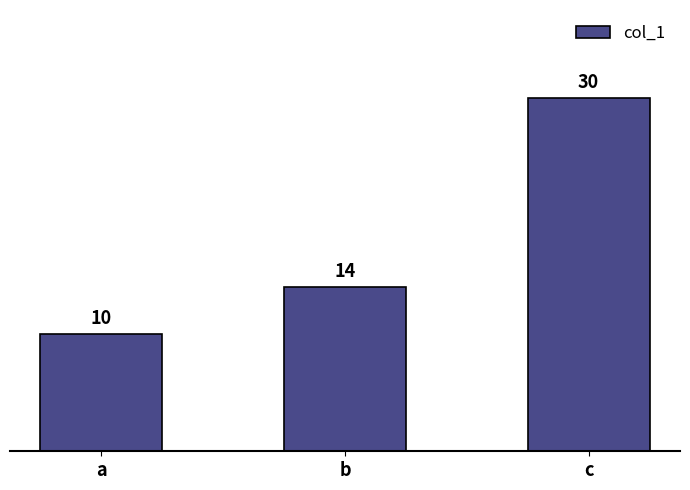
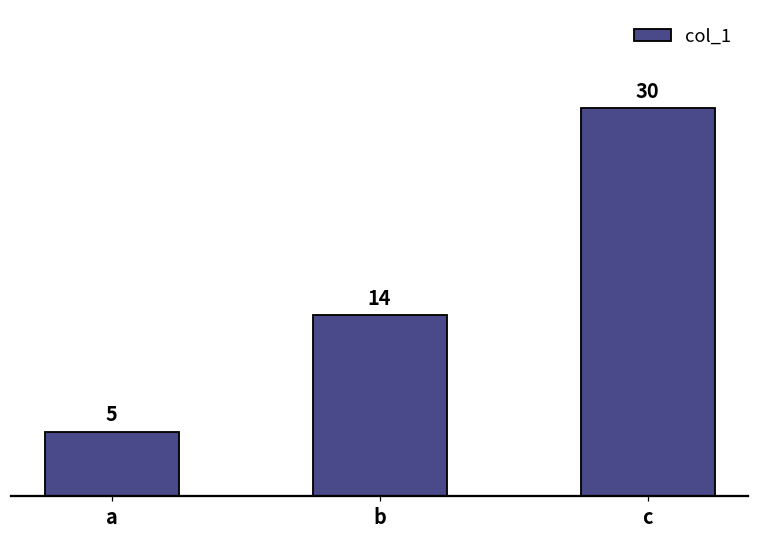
a: 10 -> 5
